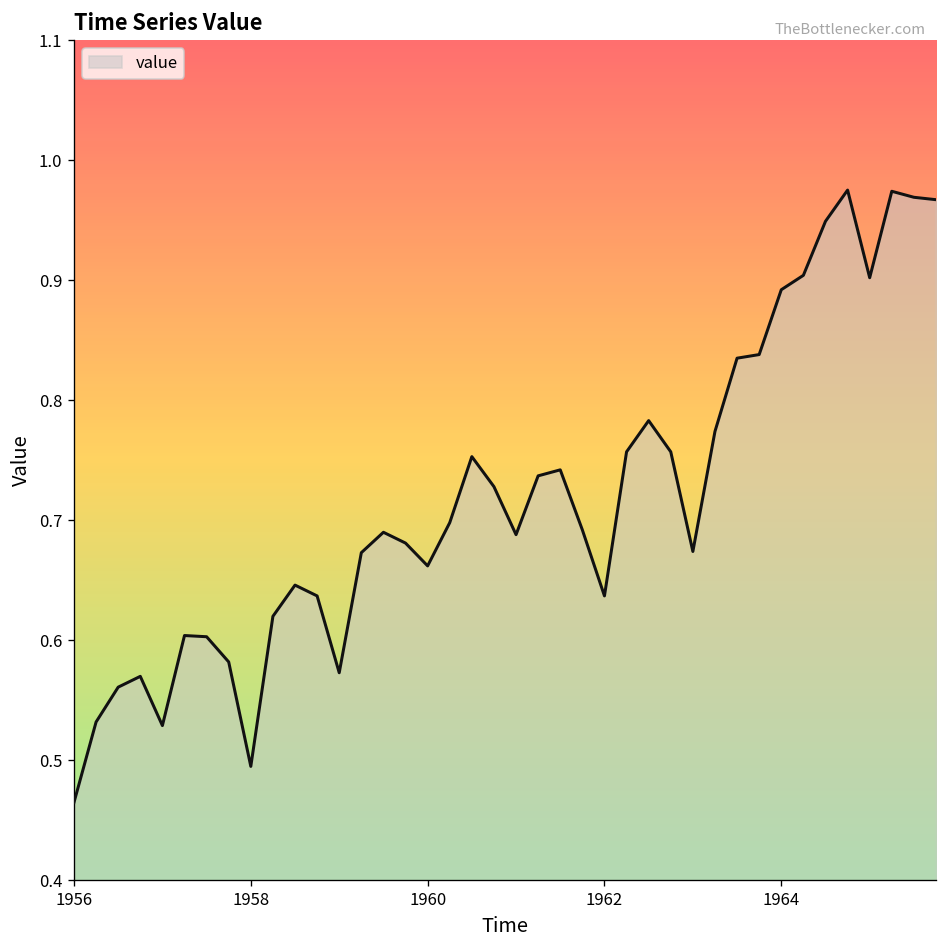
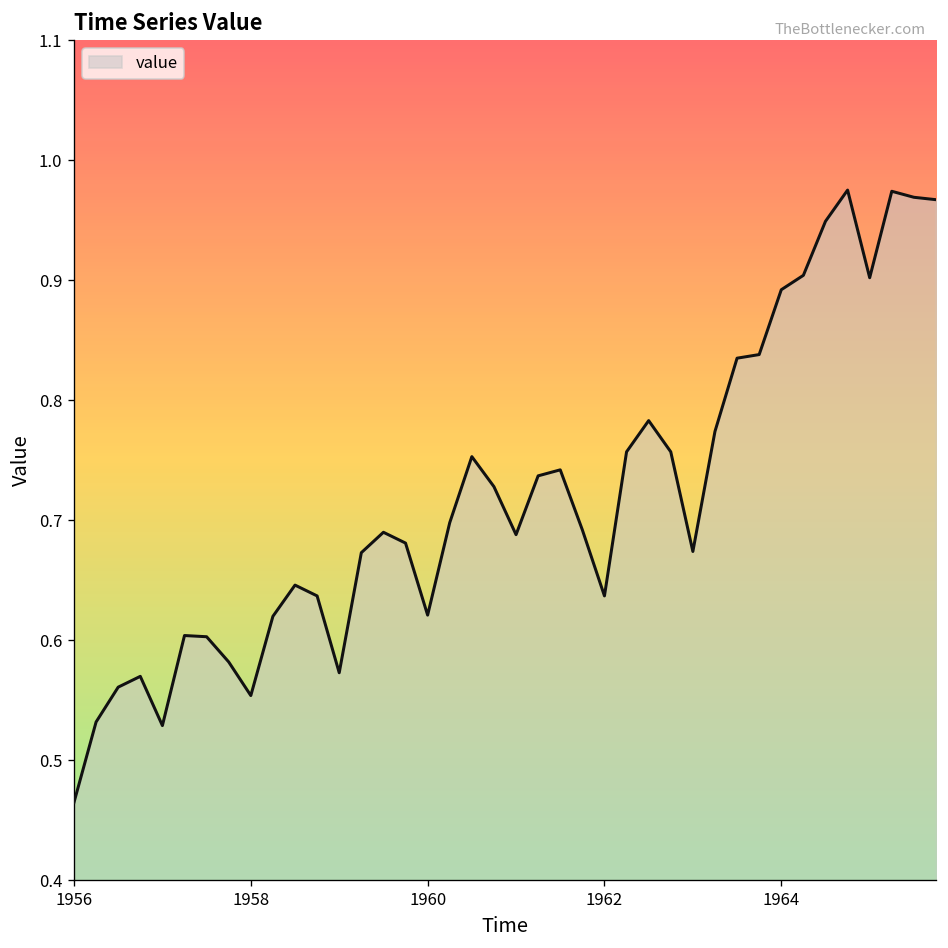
1958: 0.495 -> 0.554
1960: 0.662 -> 0.621
